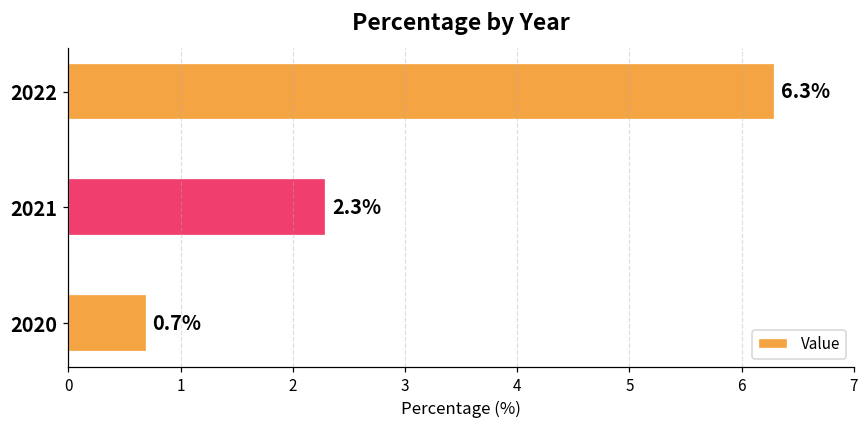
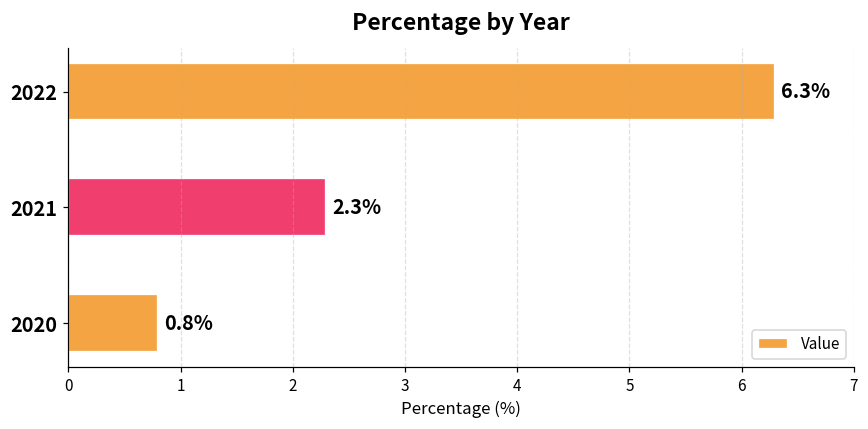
2020: 0.7% -> 0.8%
